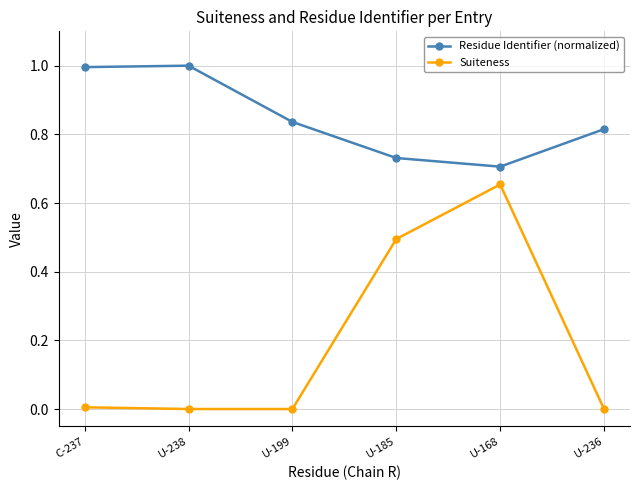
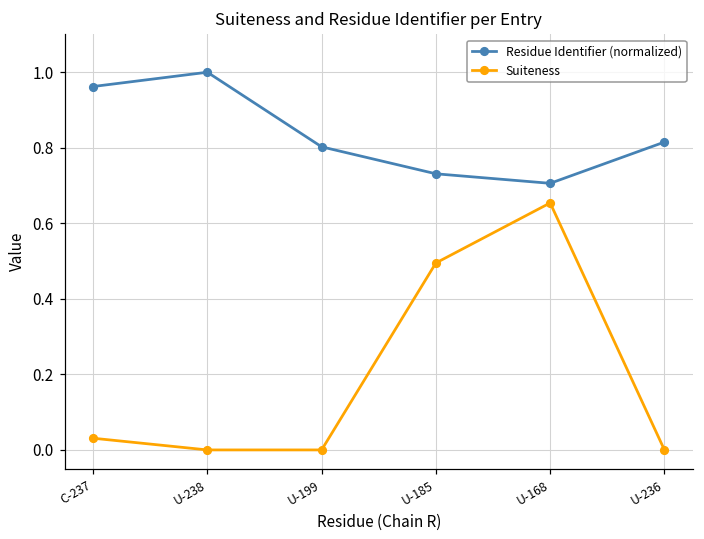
Residue Identifier (normalized), C-237: 1.00 -> 0.96
Suiteness, C-237: 0.01 -> 0.03
Residue Identifier (normalized), U-199: 0.84 -> 0.80
